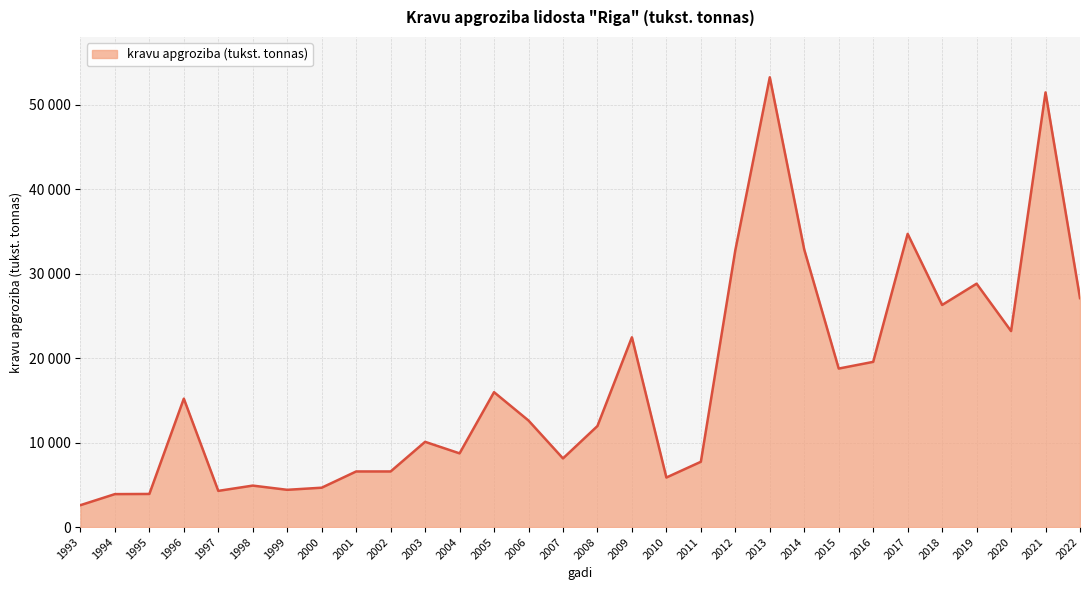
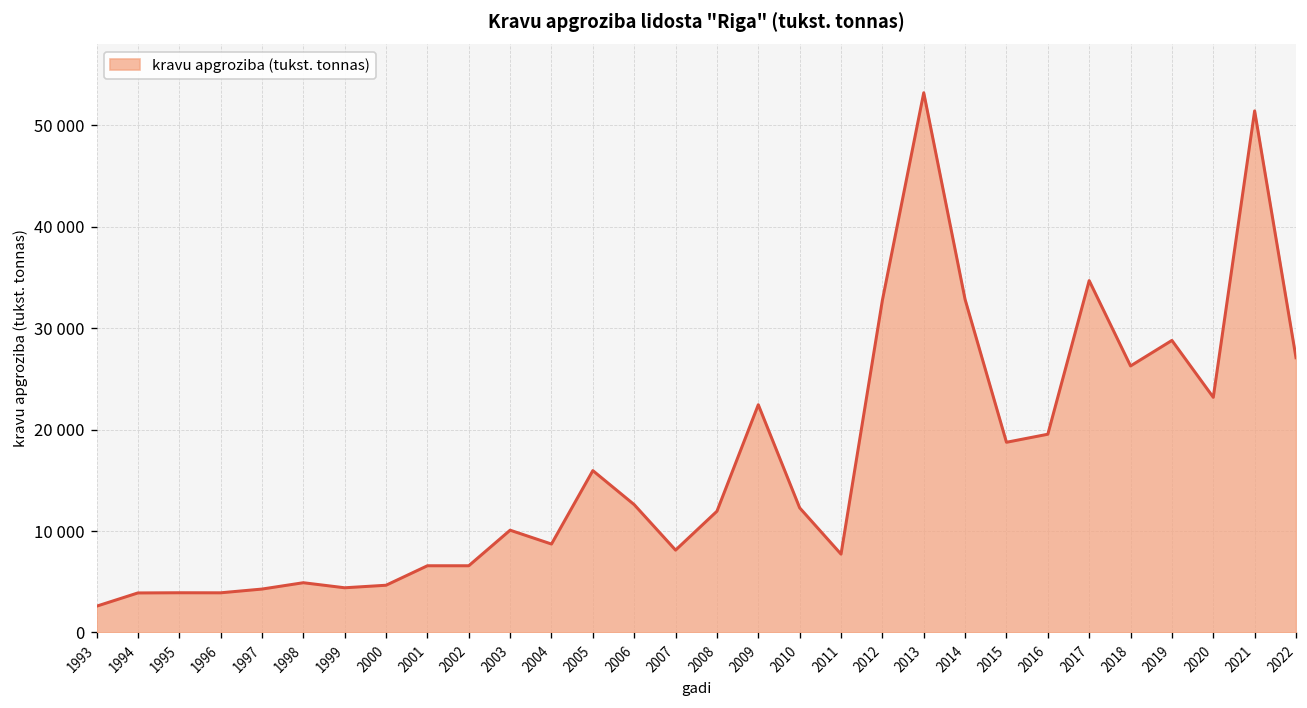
1996: 15000 -> 4000
2010: 6000 -> 12000
